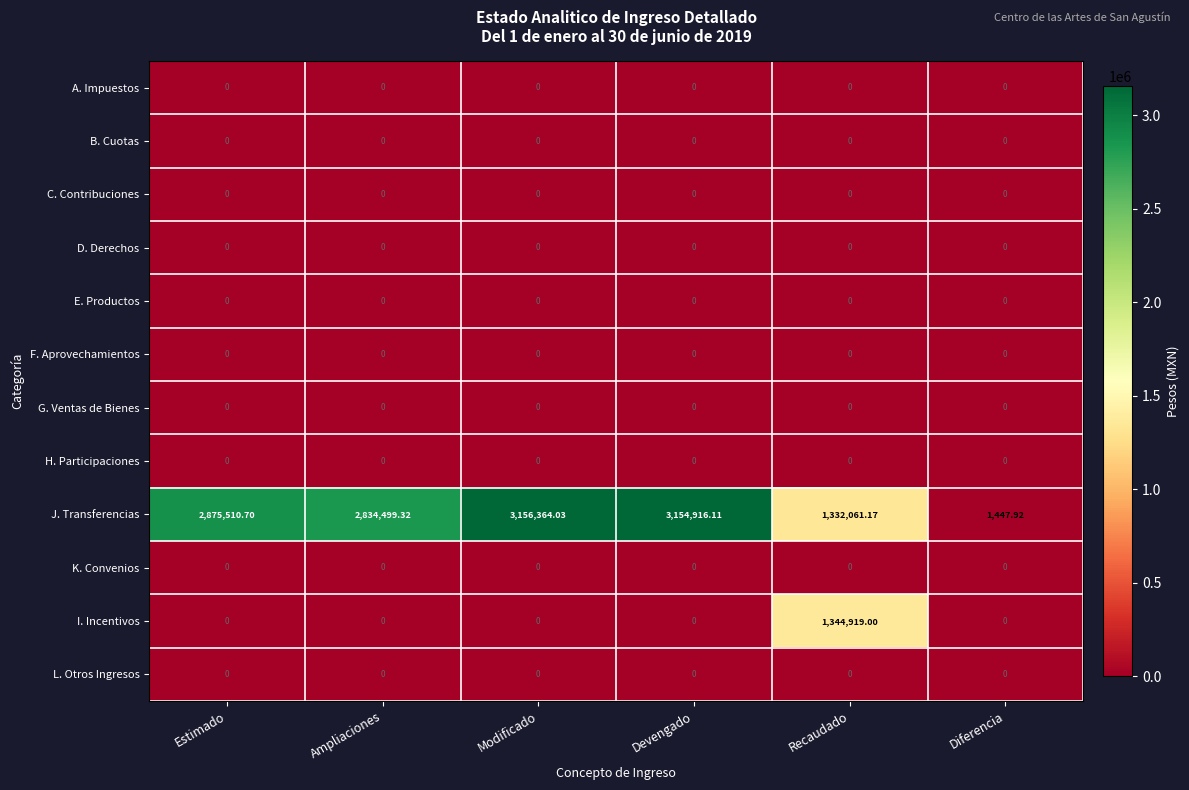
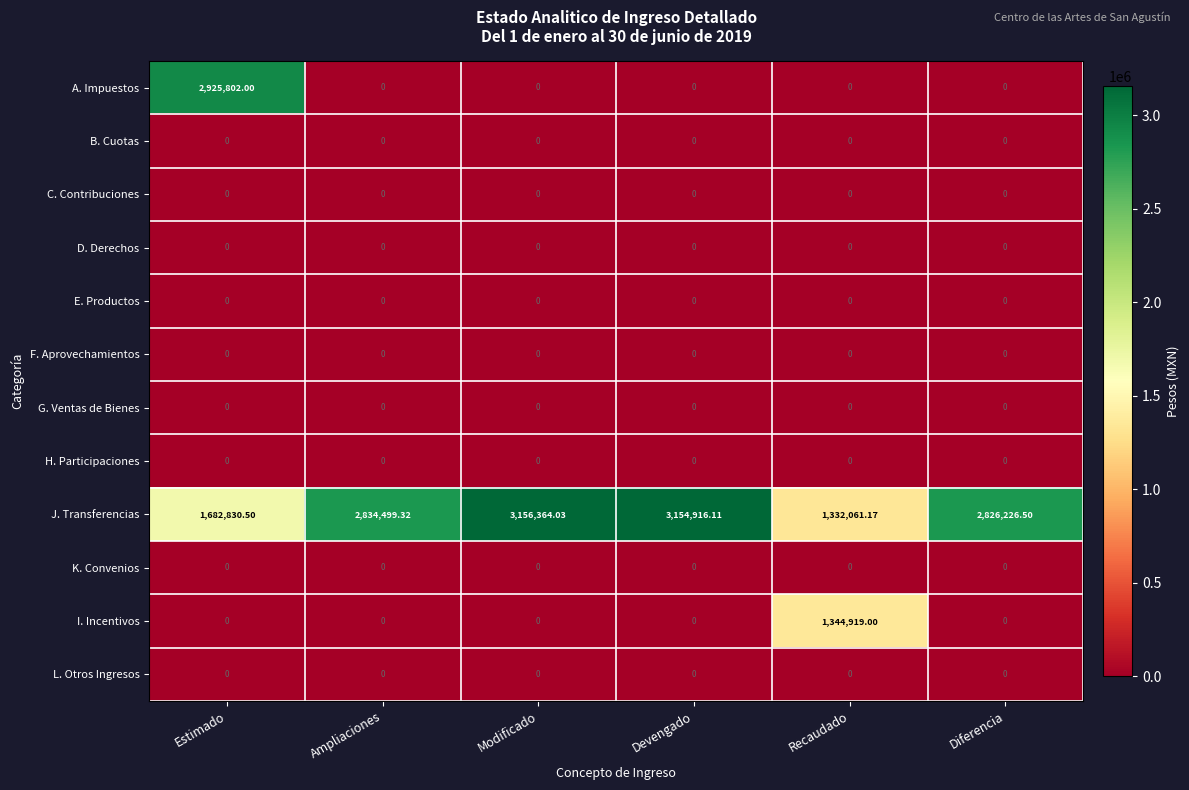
A. Impuestos, Estimado: 0 -> 2,925,802.00
J. Transferencias, Estimado: 2,875,510.70 -> 1,682,830.50
J. Transferencias, Diferencia: 1,447.92 -> 2,826,226.50
